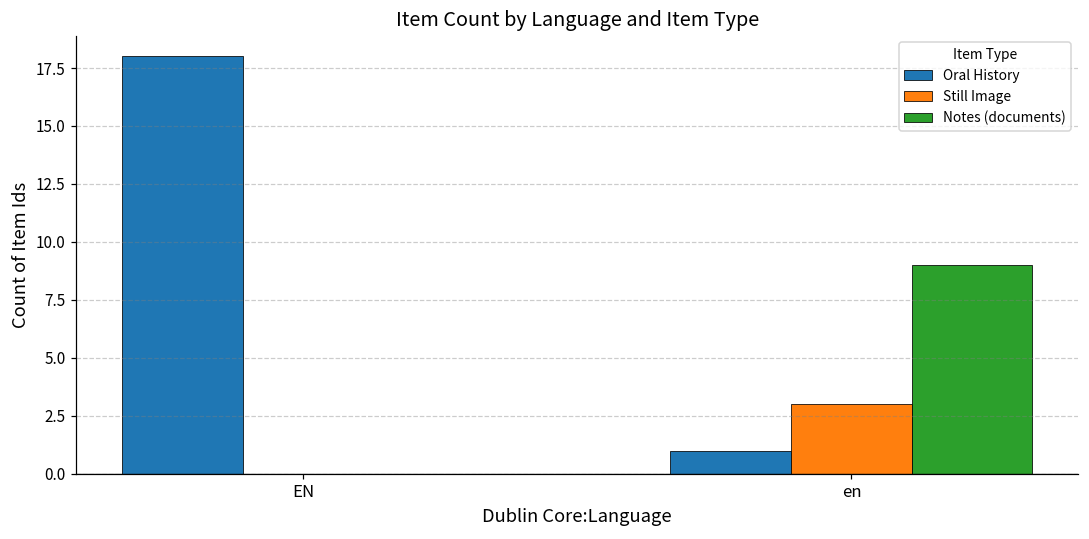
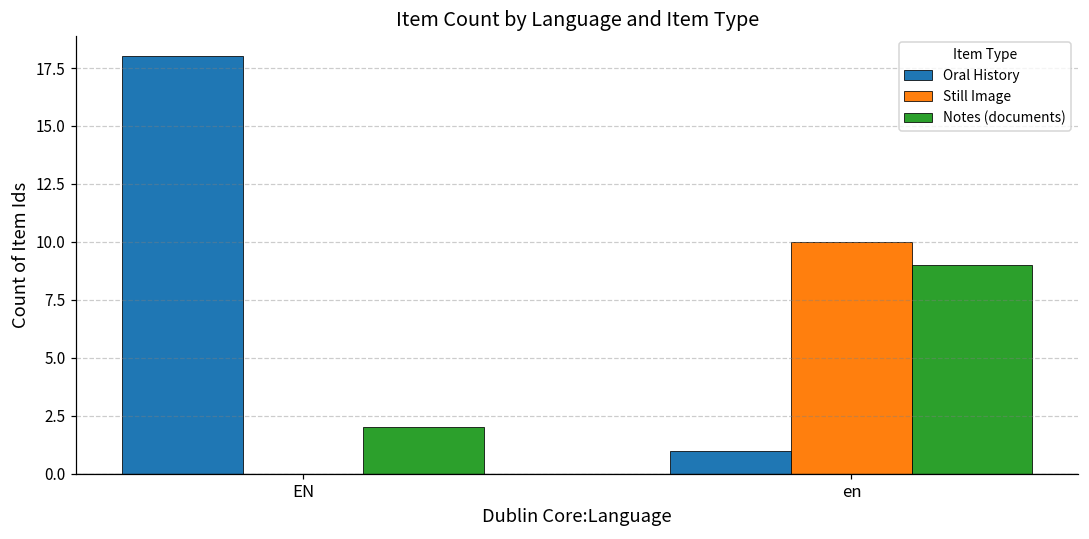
Notes (documents), EN: 0 -> 2
Still Image, en: 3 -> 10
